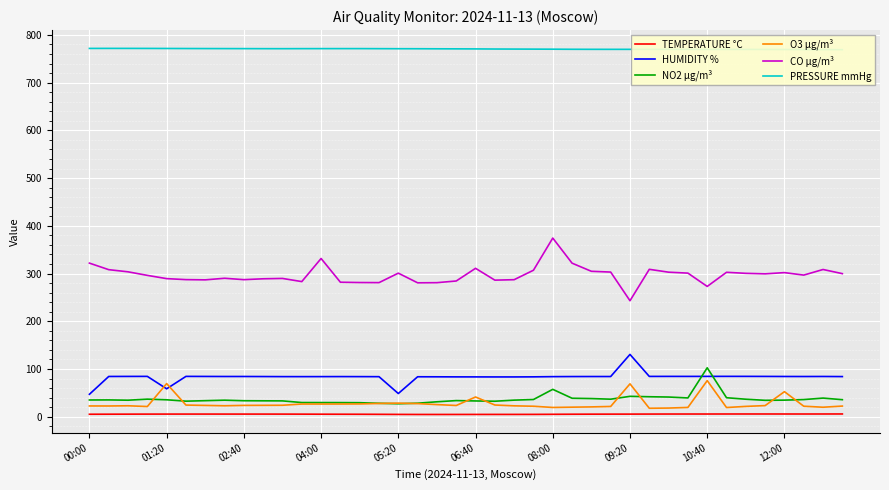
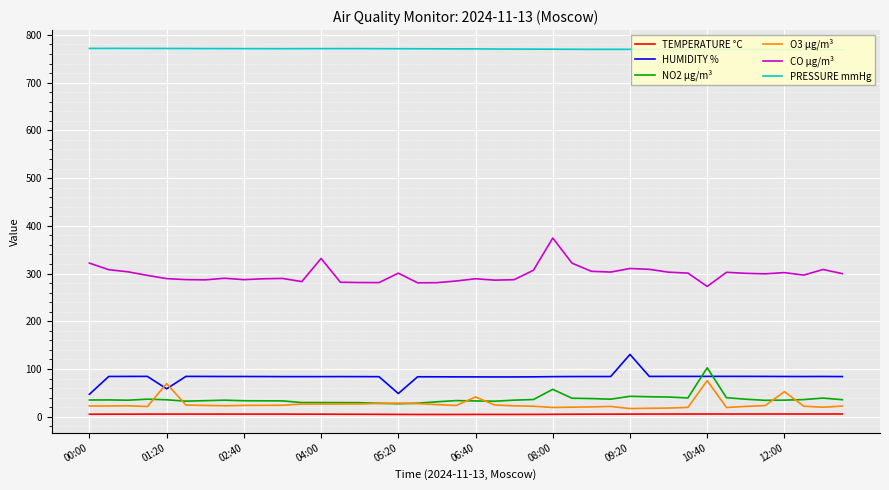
CO µg/m³, 06:40: 310 -> 290
O3 µg/m³, 09:20: 70 -> 20
CO µg/m³, 09:20: 240 -> 310
